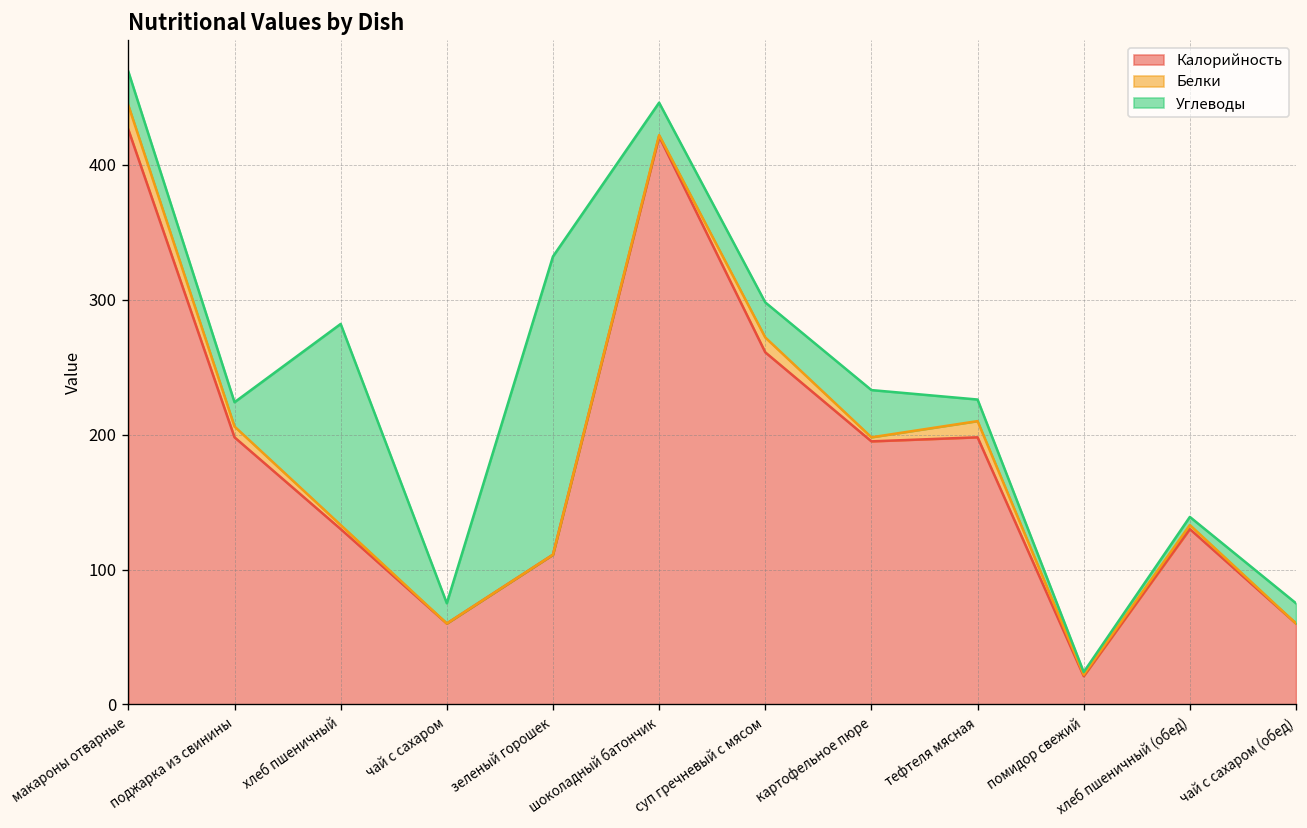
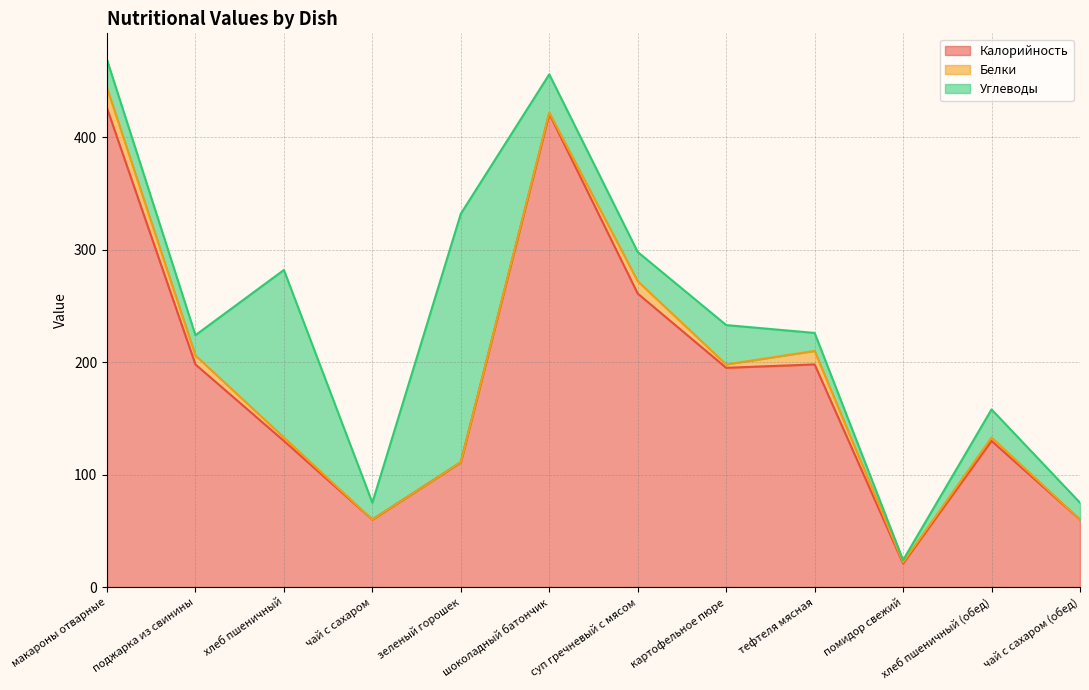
Углеводы, шоколадный батончик: 24 -> 34
Углеводы, хлеб пшеничный (обед): 6 -> 25
